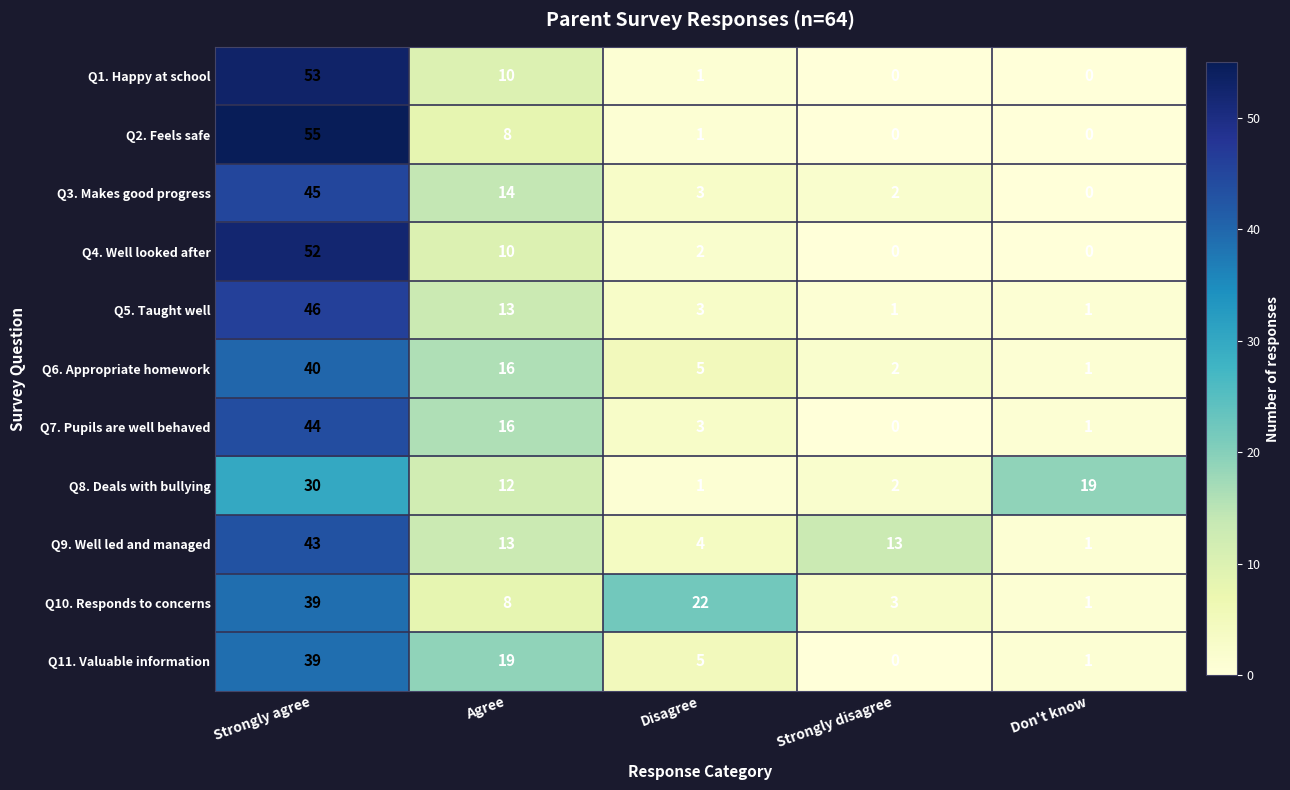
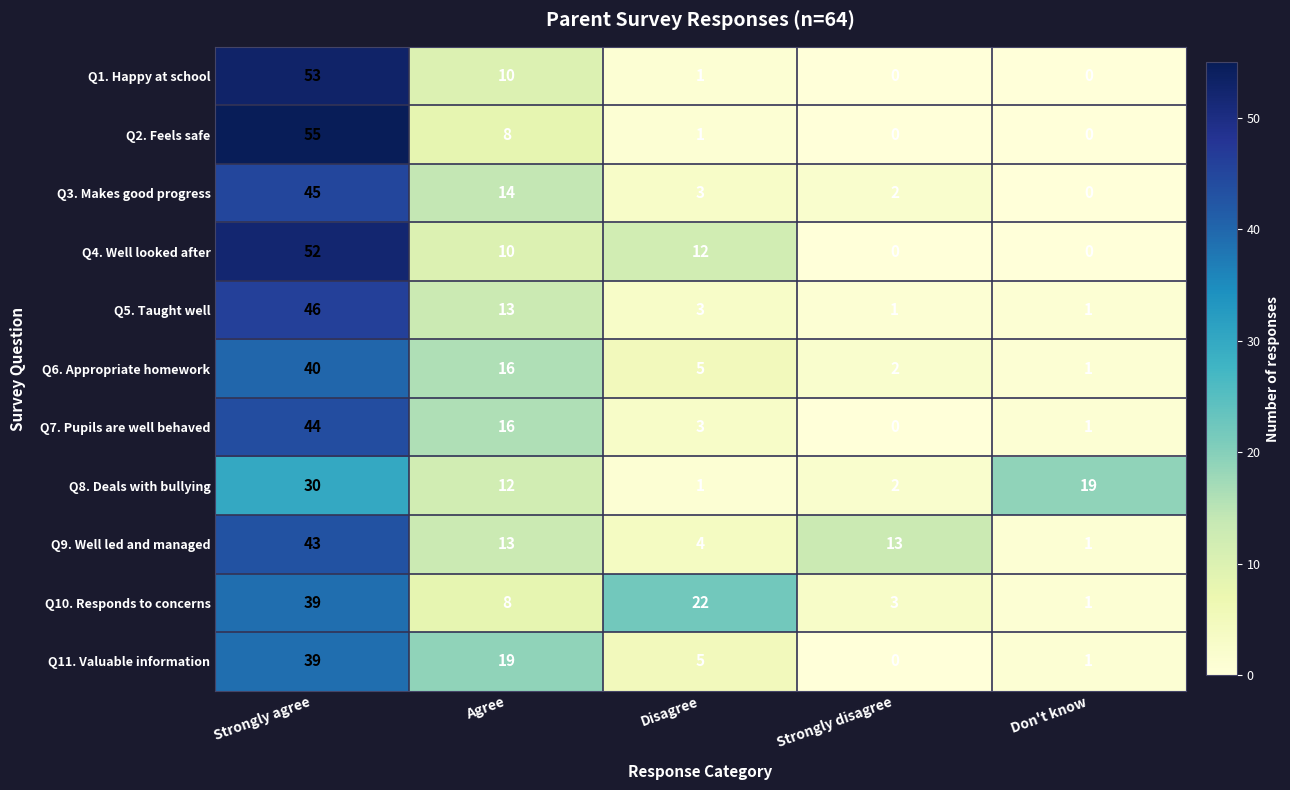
Q4. Well looked after, Disagree: 2 -> 12
